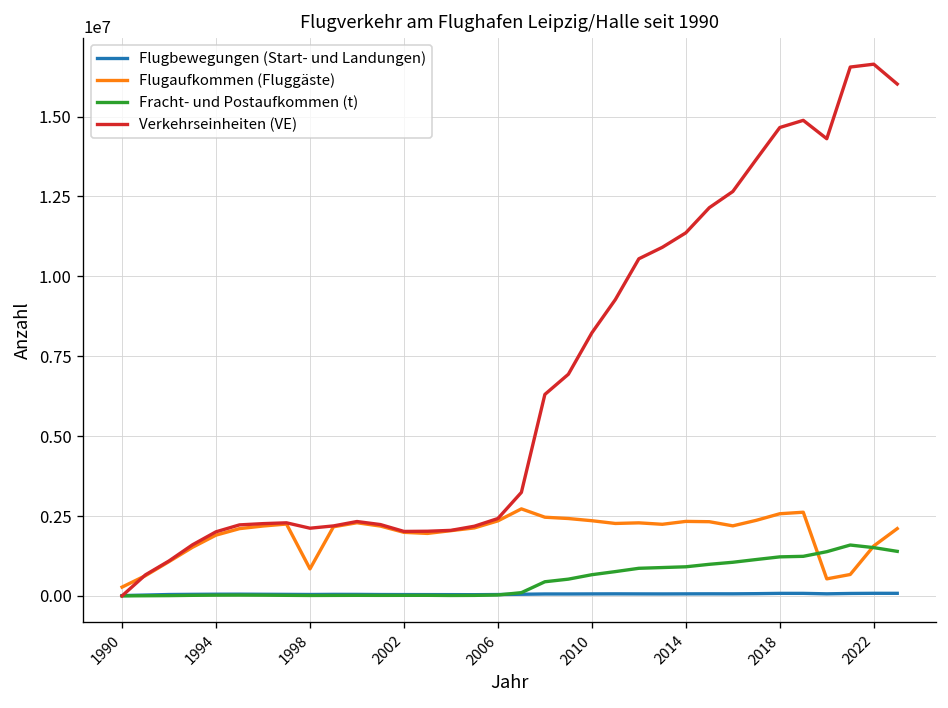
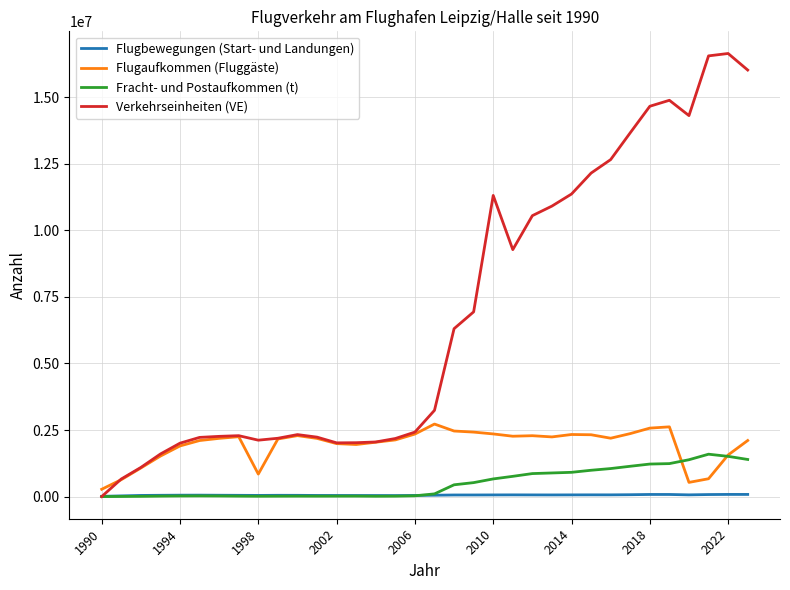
Verkehrseinheiten (VE), 2010: 8200000 -> 11300000
